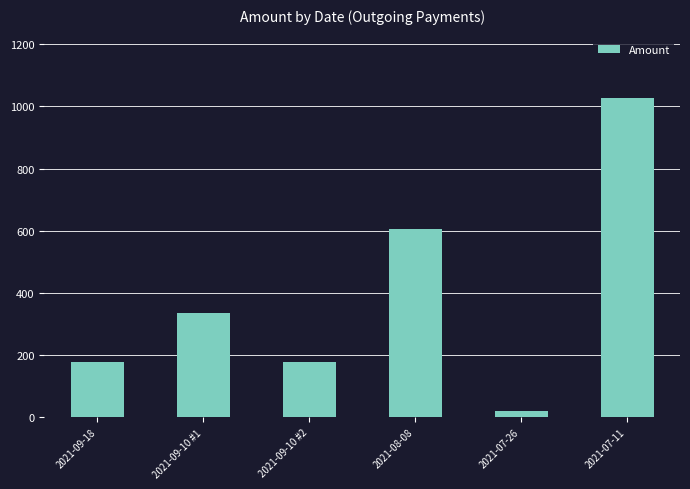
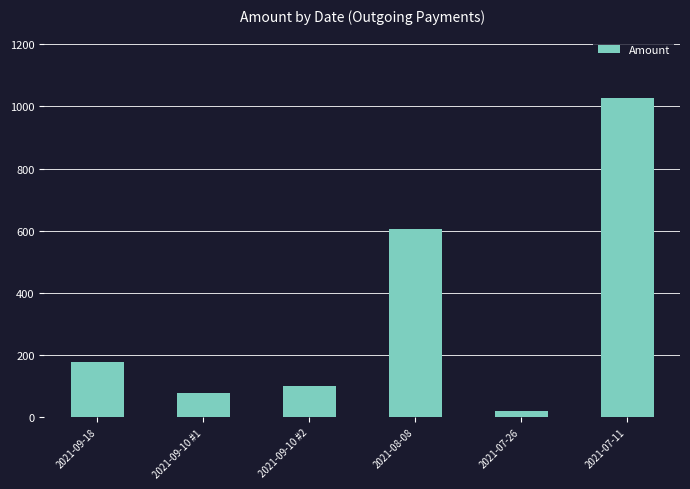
2021-09-10 #1: 330 -> 80
2021-09-10 #2: 180 -> 100
